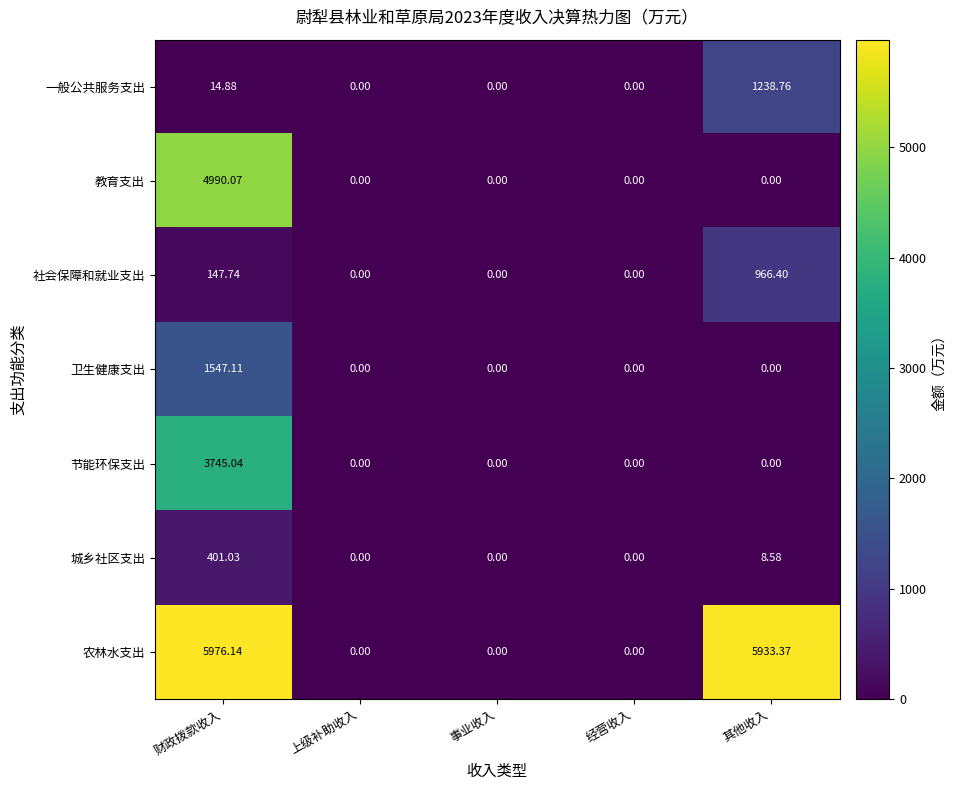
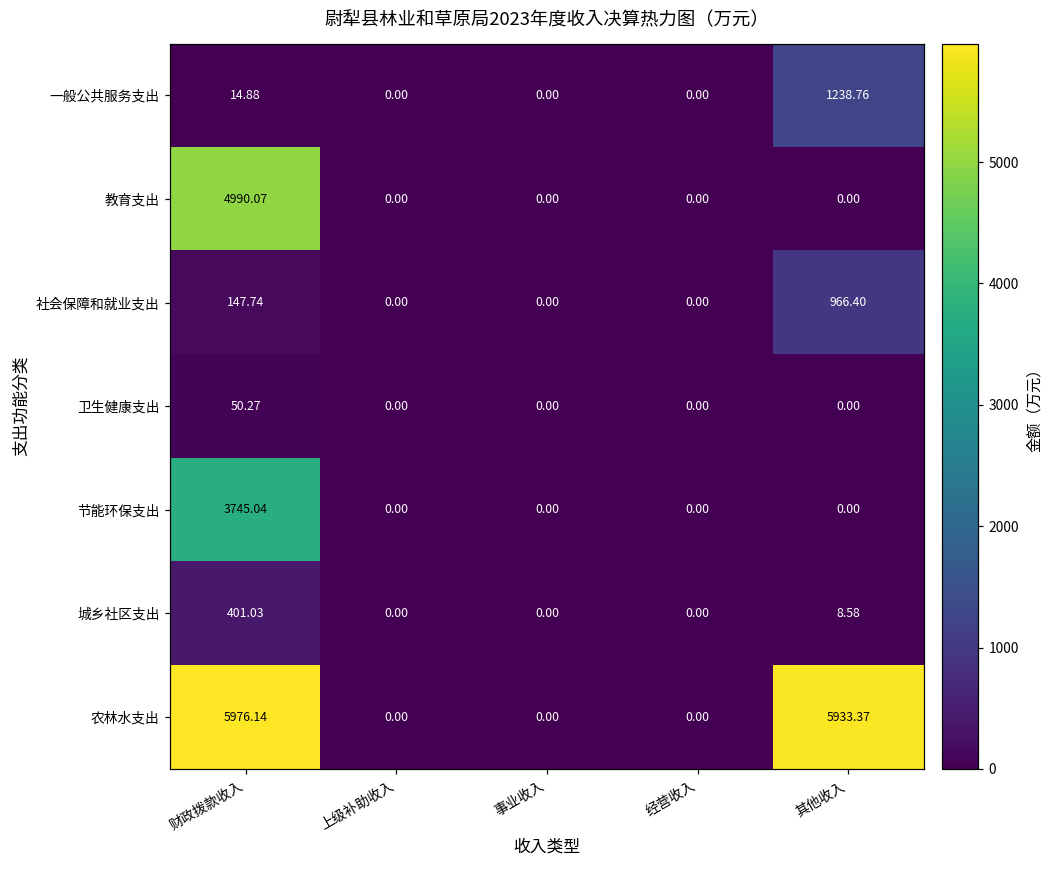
卫生健康支出, 财政拨款收入: 1547.11 -> 50.27
